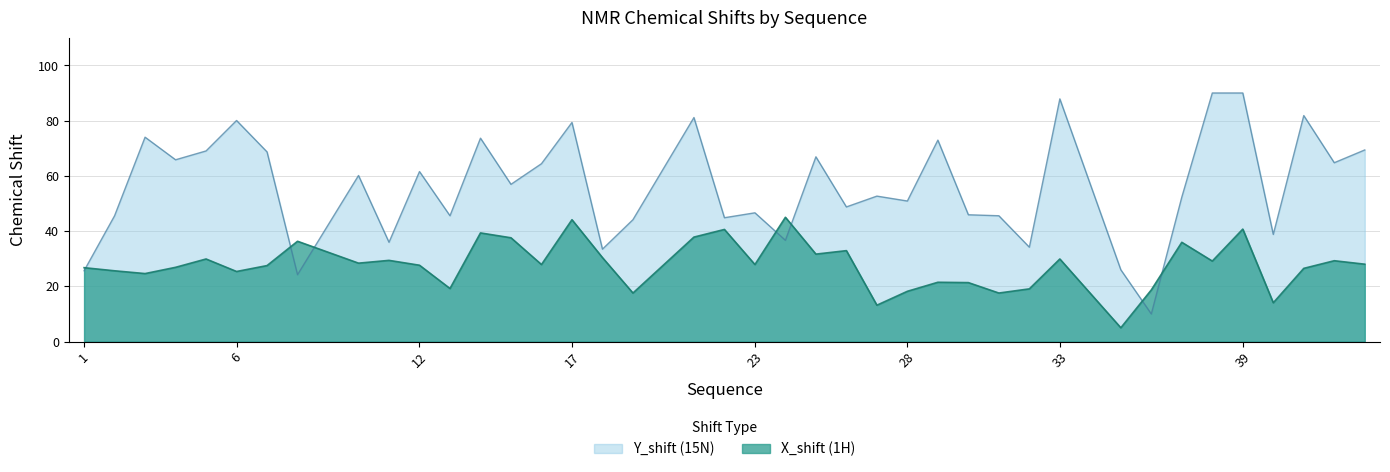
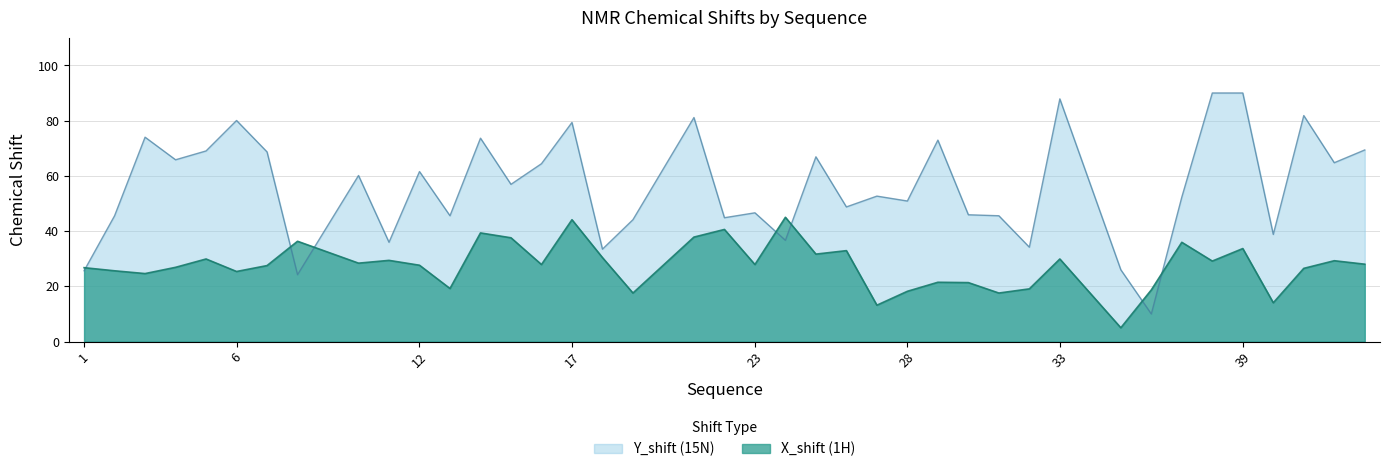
X_shift (1H), 39: 41 -> 34
